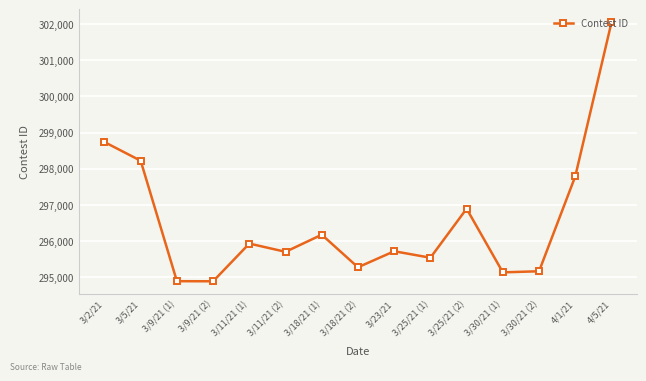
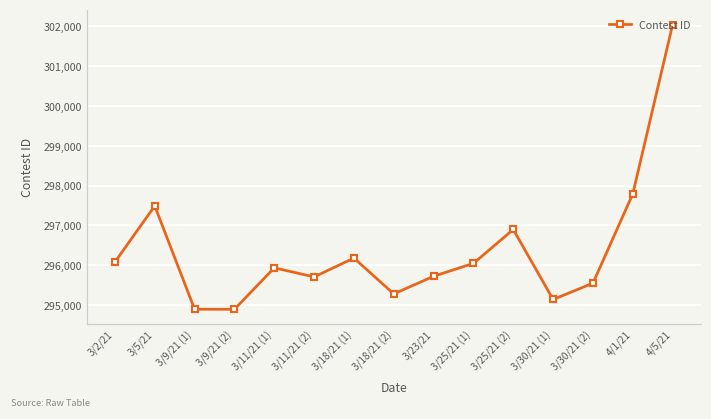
3/2/21: 298,700 -> 296,100
3/5/21: 298,200 -> 297,500
3/25/21 (1): 295,500 -> 296,000
3/30/21 (2): 295,200 -> 295,600
